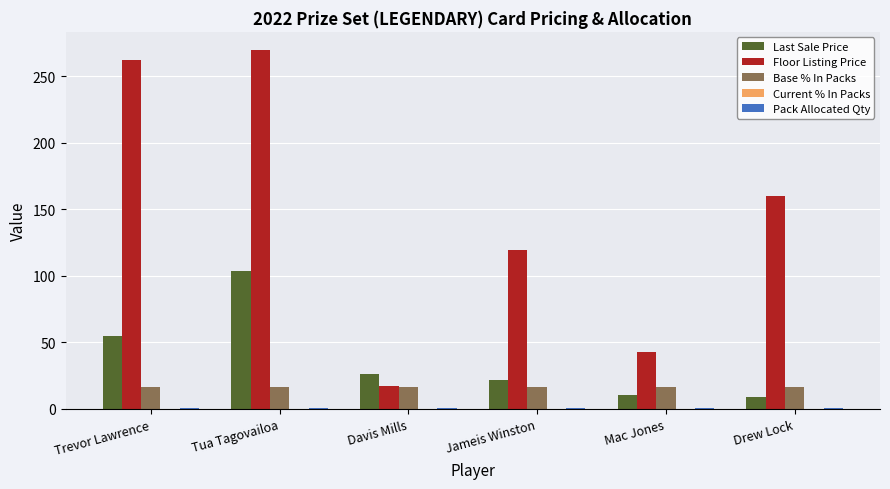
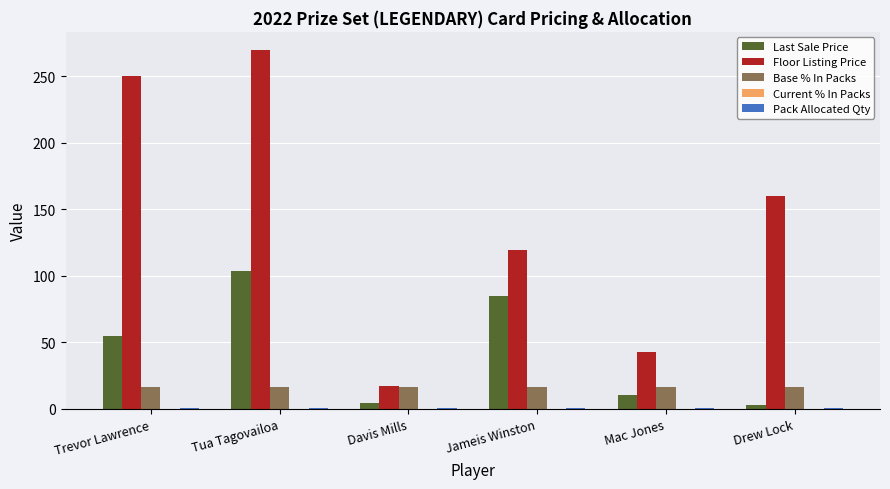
Floor Listing Price, Trevor Lawrence: 262 -> 250
Last Sale Price, Davis Mills: 26 -> 5
Last Sale Price, Jameis Winston: 22 -> 85
Last Sale Price, Drew Lock: 9 -> 3
